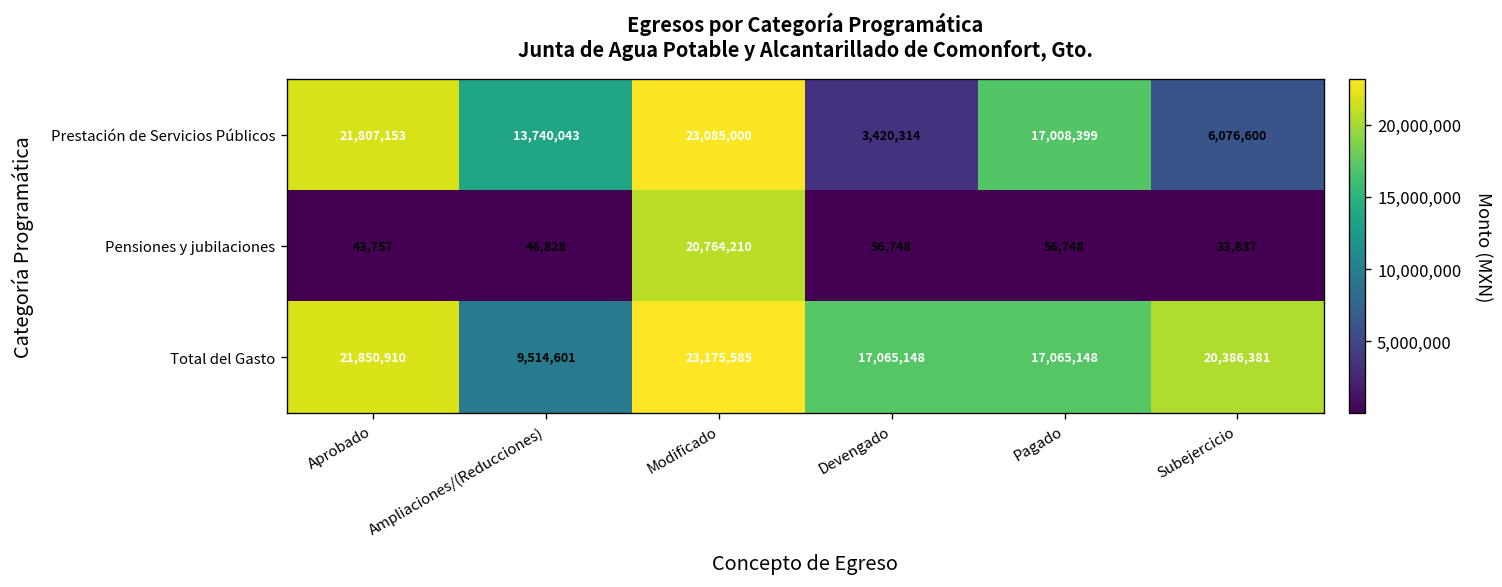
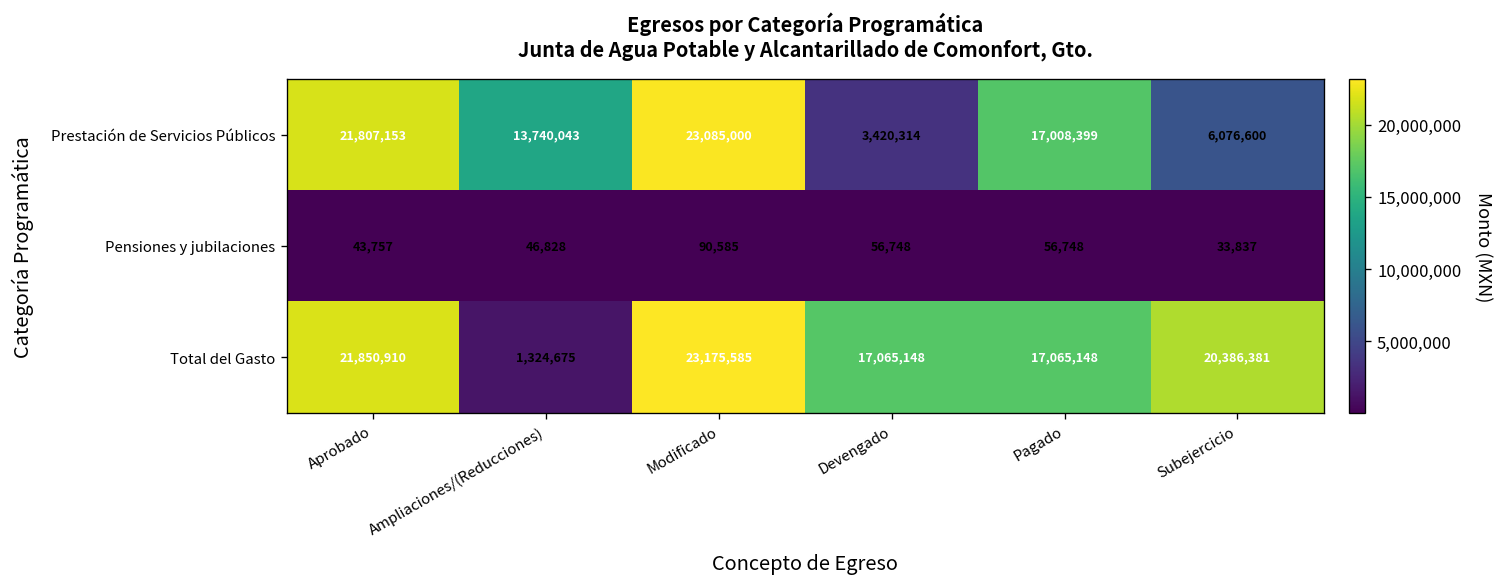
Pensiones y jubilaciones, Modificado: 20,764,210 -> 90,585
Total del Gasto, Ampliaciones/(Reducciones): 9,514,601 -> 1,324,675
